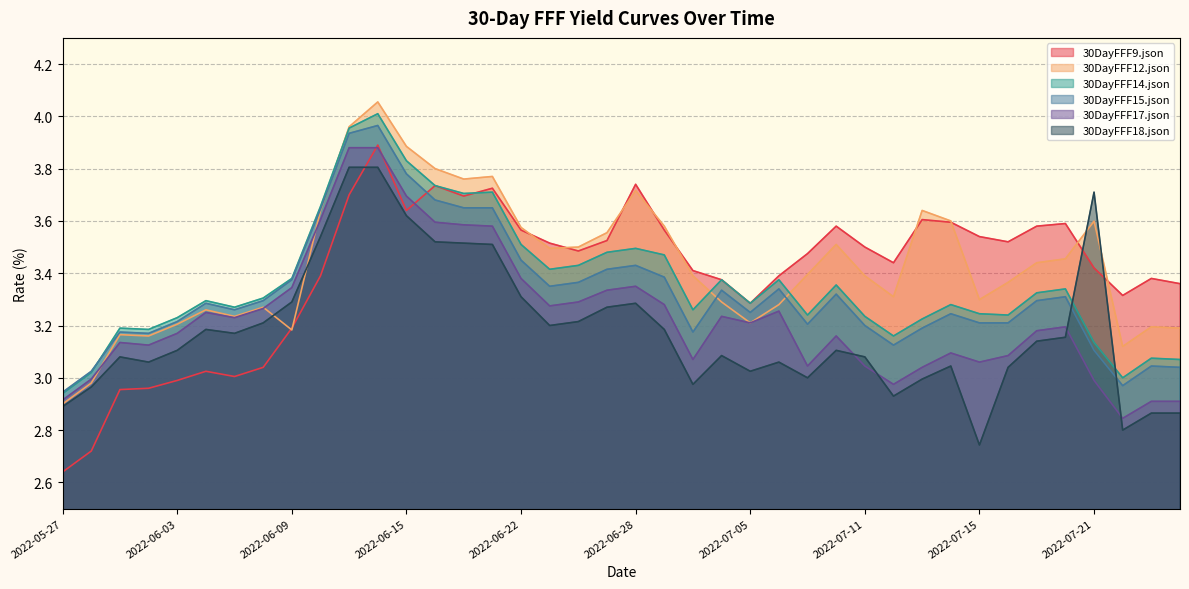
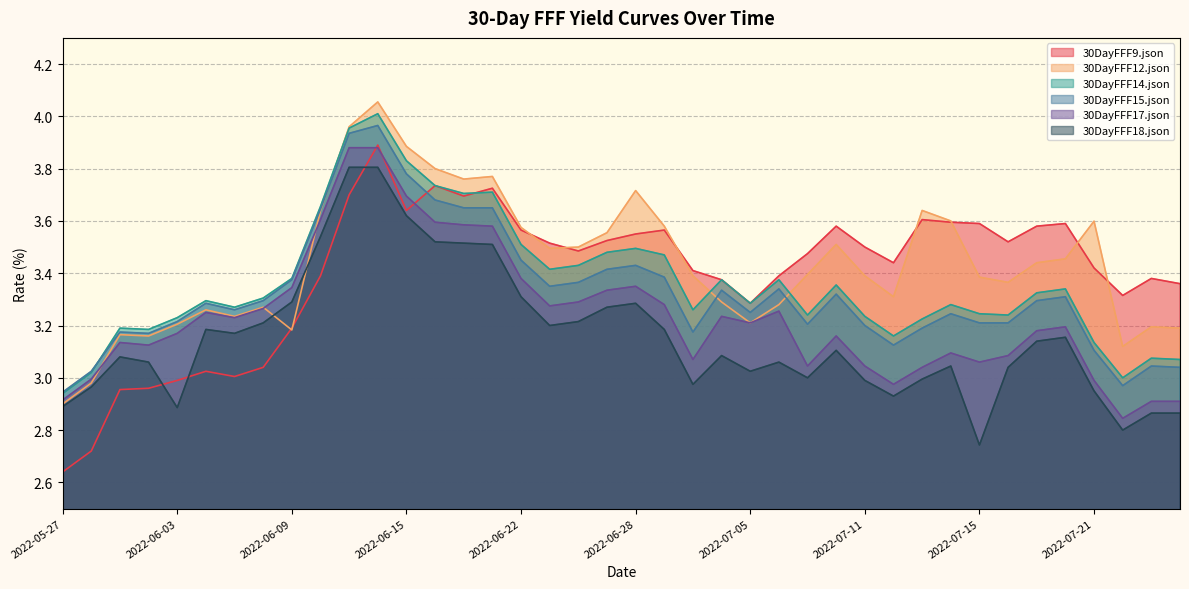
30DayFFF18.json, 2022-06-03: 3.11 -> 2.89
30DayFFF9.json, 2022-06-28: 3.74 -> 3.55
30DayFFF18.json, 2022-07-11: 3.08 -> 2.99
30DayFFF9.json, 2022-07-15: 3.54 -> 3.59
30DayFFF12.json, 2022-07-15: 3.30 -> 3.39
30DayFFF18.json, 2022-07-21: 3.71 -> 2.95
